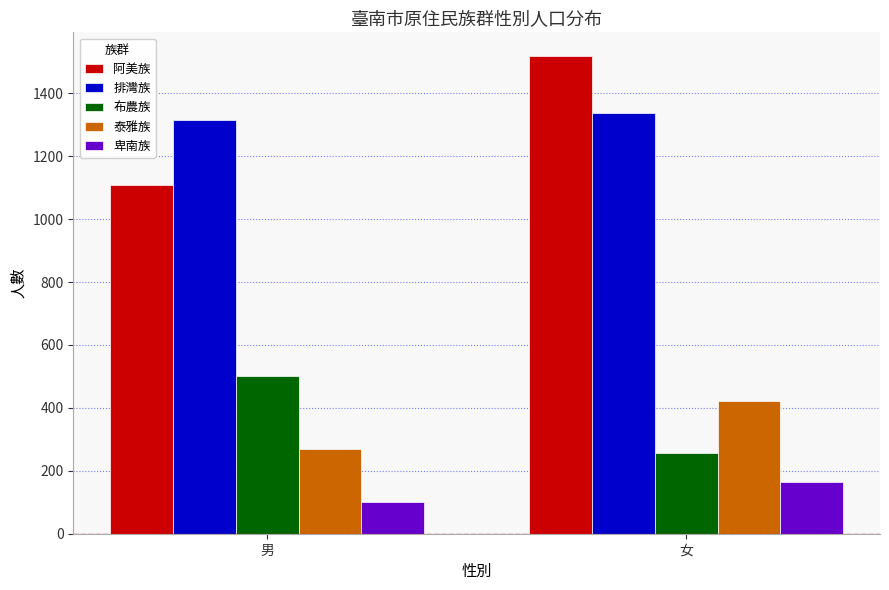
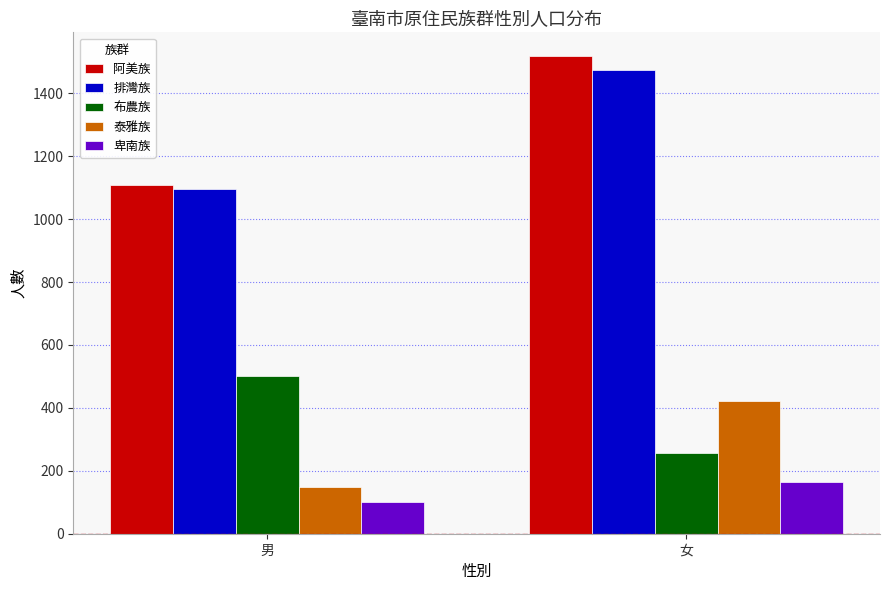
排灣族, 男: 1320 -> 1100
泰雅族, 男: 270 -> 150
排灣族, 女: 1340 -> 1470
